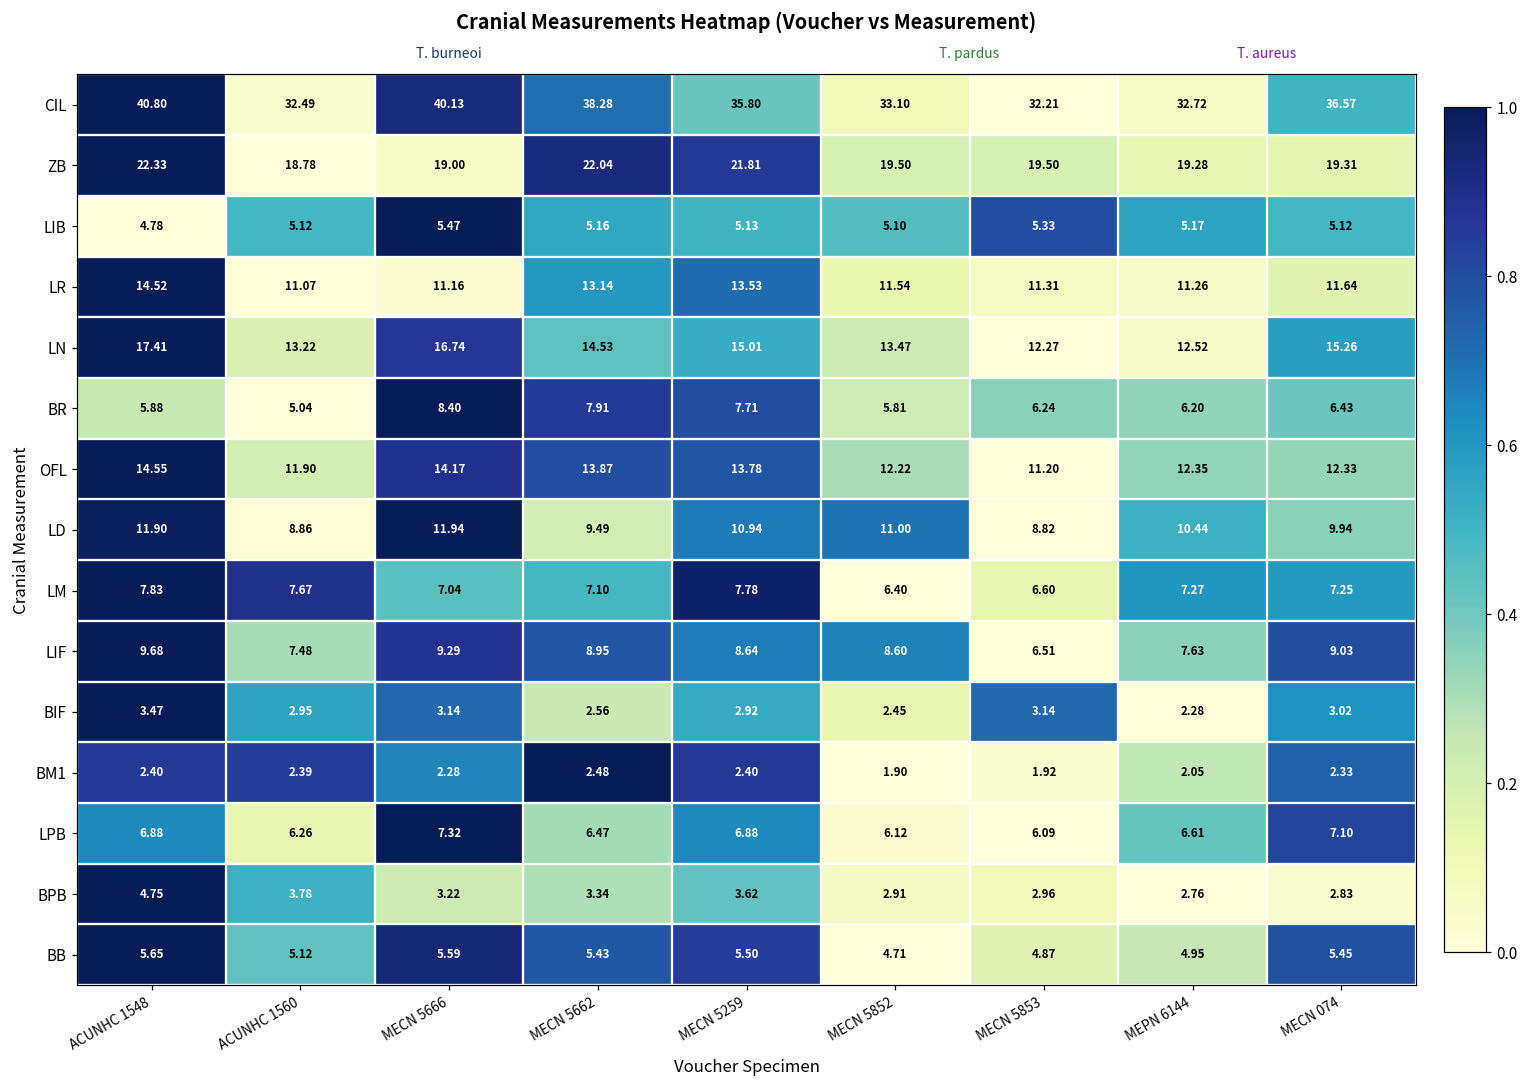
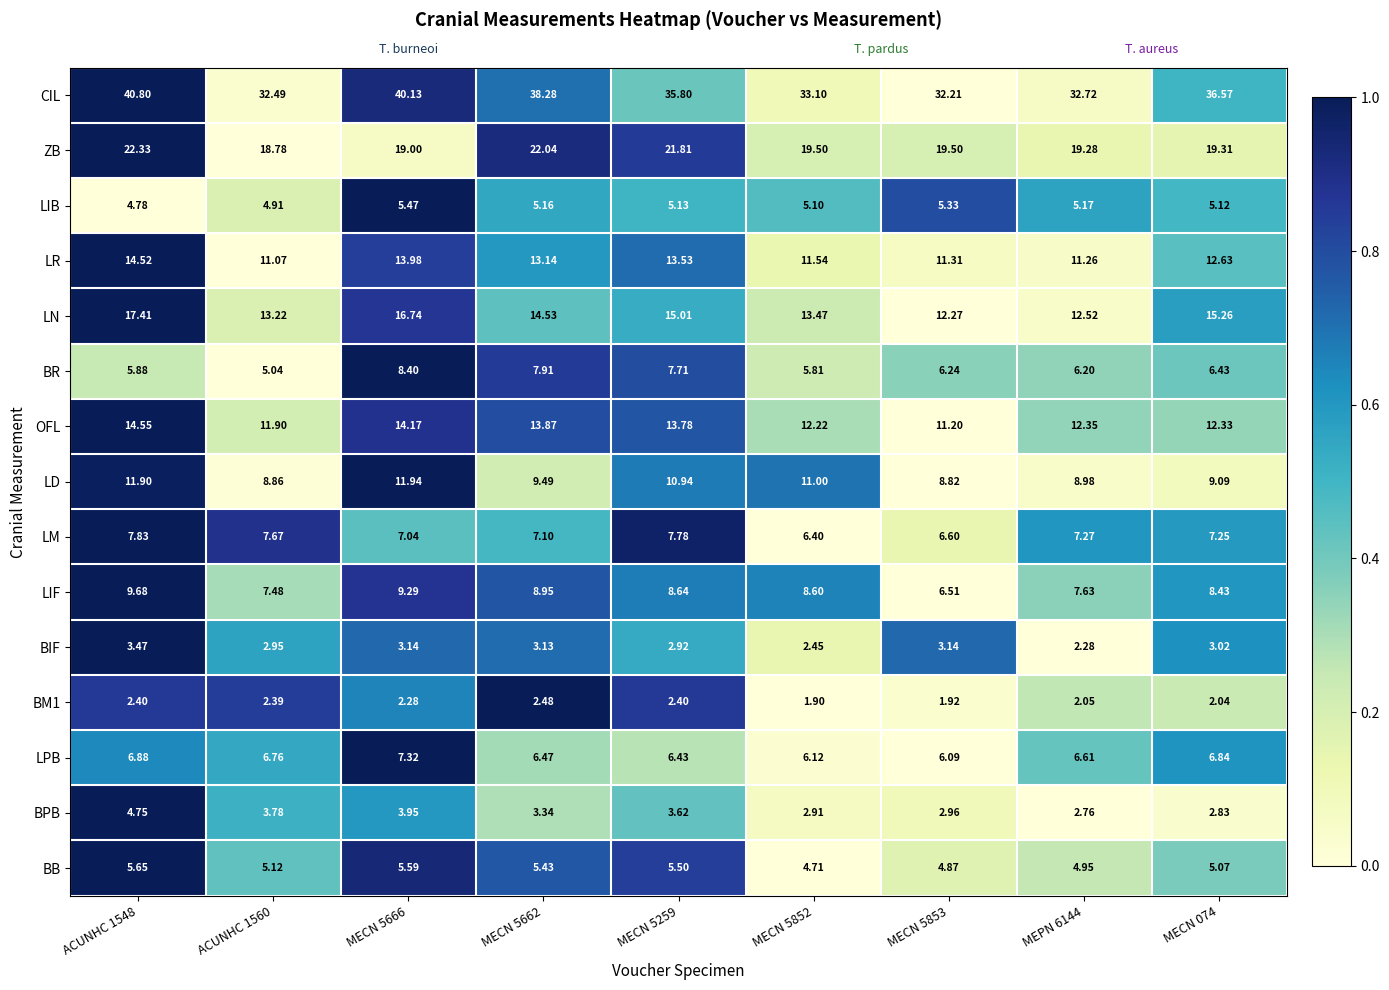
LIB, ACUNHC 1560: 5.12 -> 4.91
LR, MECN 5666: 11.16 -> 13.98
LR, MECN 074: 11.64 -> 12.63
LD, MEPN 6144: 10.44 -> 8.98
LD, MECN 074: 9.94 -> 9.09
LIF, MECN 074: 9.03 -> 8.43
BIF, MECN 5662: 2.56 -> 3.13
BM1, MECN 074: 2.33 -> 2.04
LPB, ACUNHC 1560: 6.26 -> 6.76
LPB, MECN 5259: 6.88 -> 6.43
LPB, MECN 074: 7.10 -> 6.84
BPB, MECN 5666: 3.22 -> 3.95
BB, MECN 074: 5.45 -> 5.07
